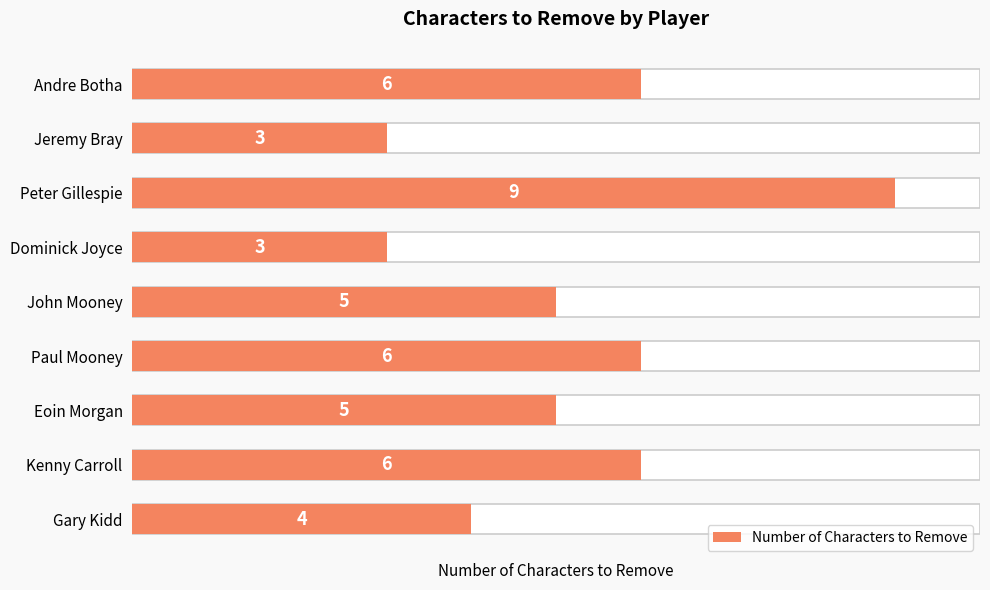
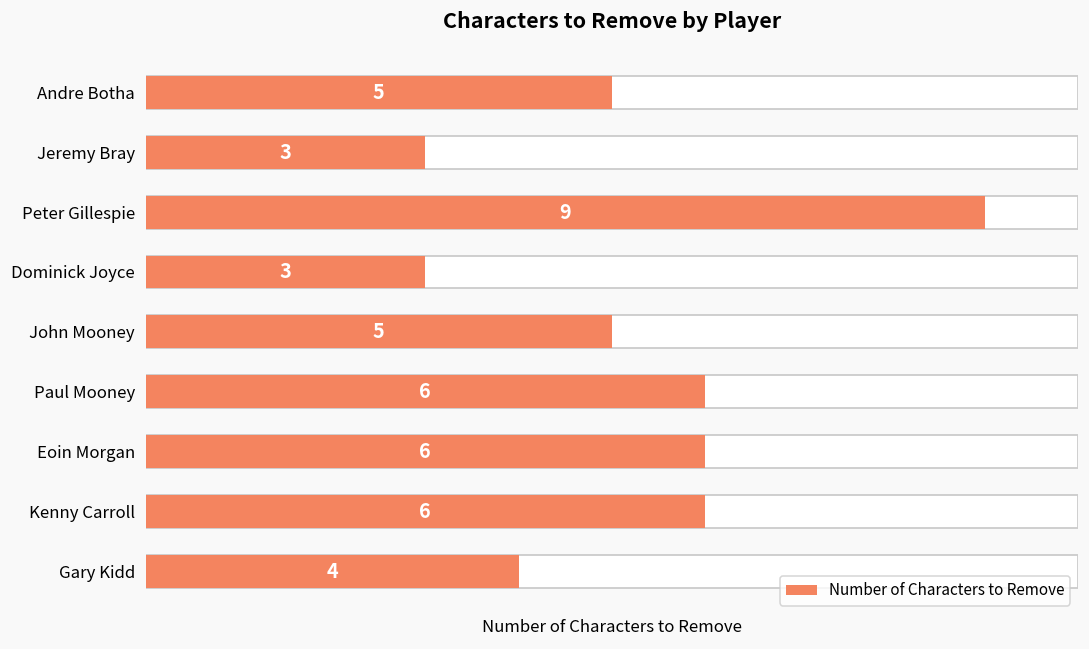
Andre Botha: 6 -> 5
Eoin Morgan: 5 -> 6
